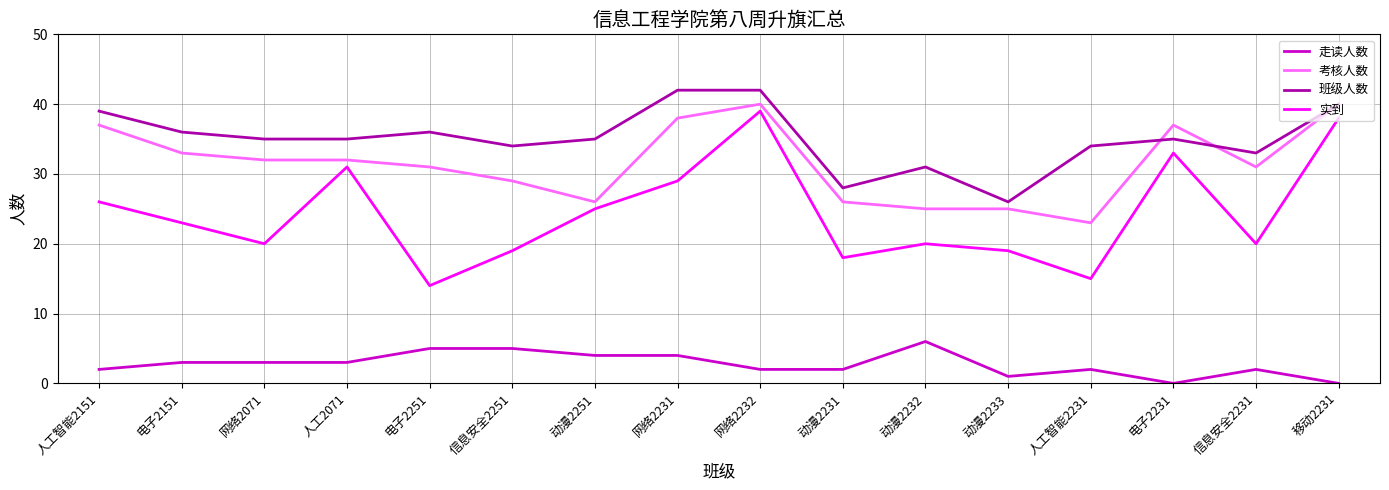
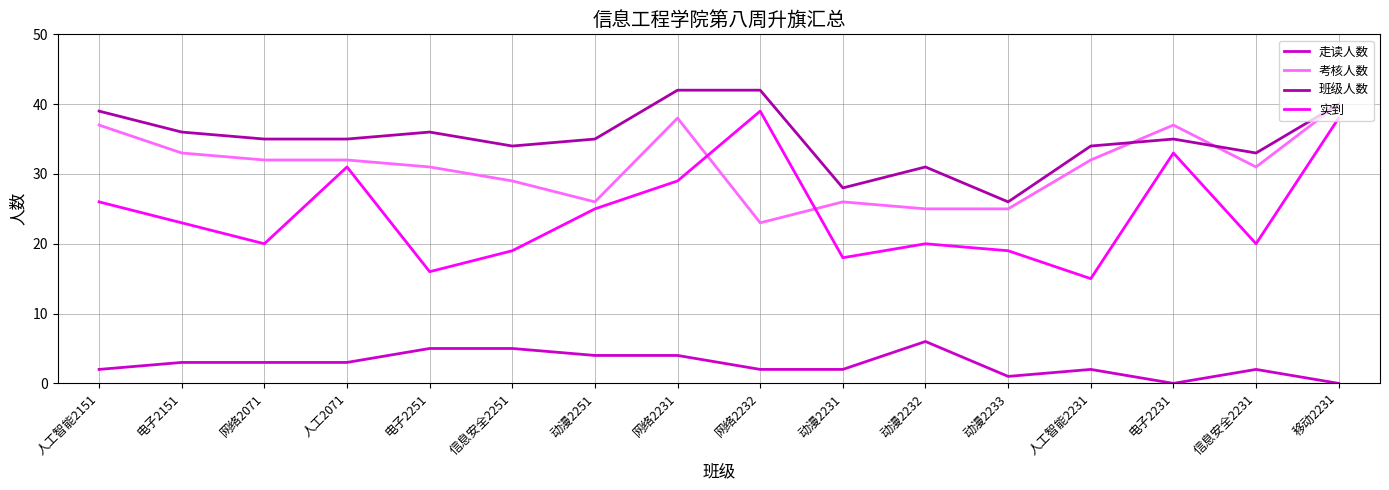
实到, 电子2251: 14 -> 16
考核人数, 网络2232: 40 -> 23
考核人数, 人工智能2231: 23 -> 32
